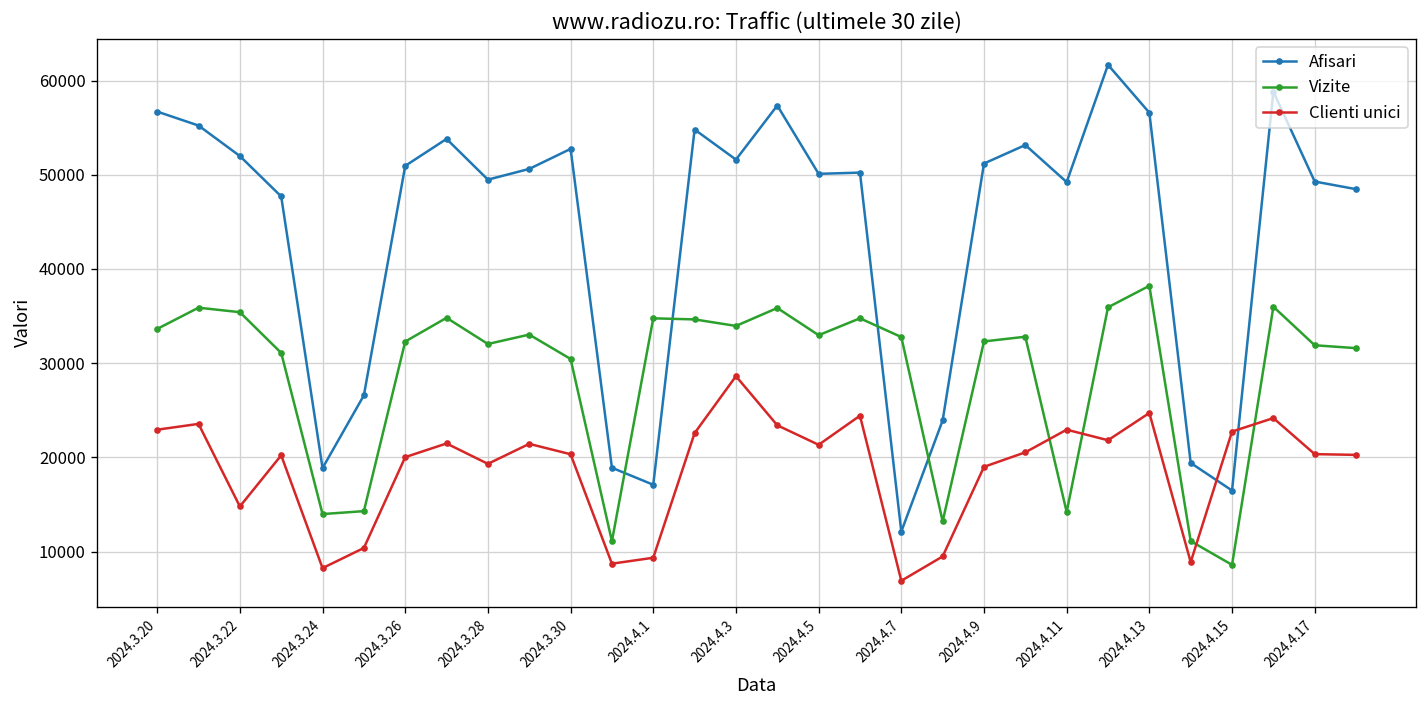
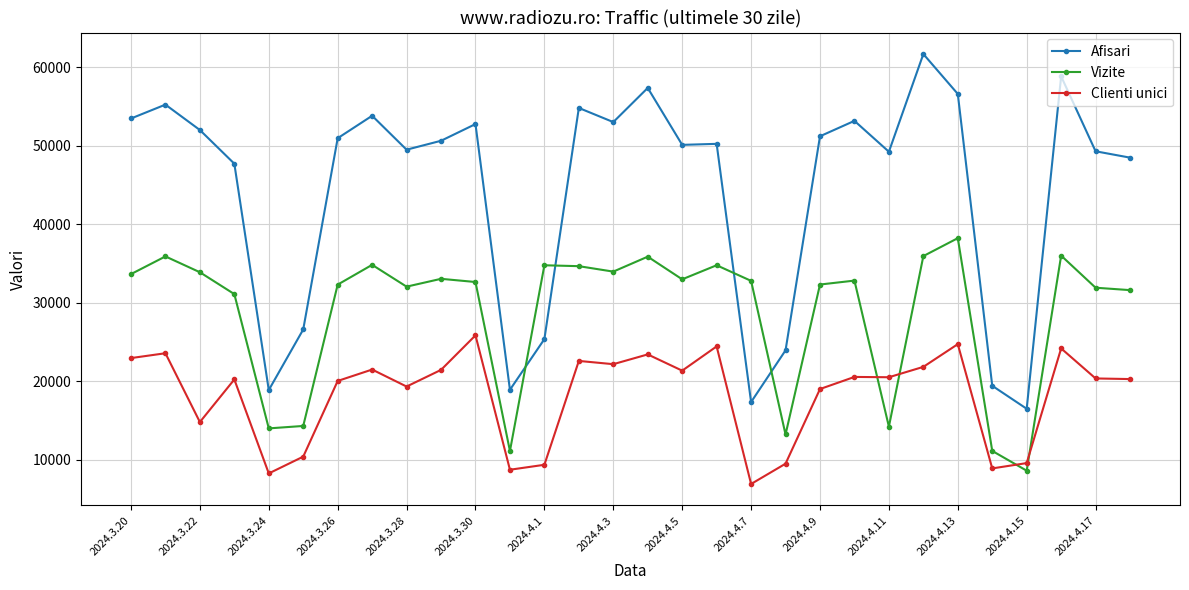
Afisari, 2024.3.20: 57000 -> 53000
Vizite, 2024.3.22: 35000 -> 34000
Vizite, 2024.3.30: 30000 -> 33000
Clienti unici, 2024.3.30: 20000 -> 26000
Afisari, 2024.4.1: 17000 -> 25000
Afisari, 2024.4.3: 52000 -> 53000
Clienti unici, 2024.4.3: 29000 -> 22000
Afisari, 2024.4.7: 12000 -> 17000
Clienti unici, 2024.4.11: 23000 -> 20000
Clienti unici, 2024.4.15: 23000 -> 10000
